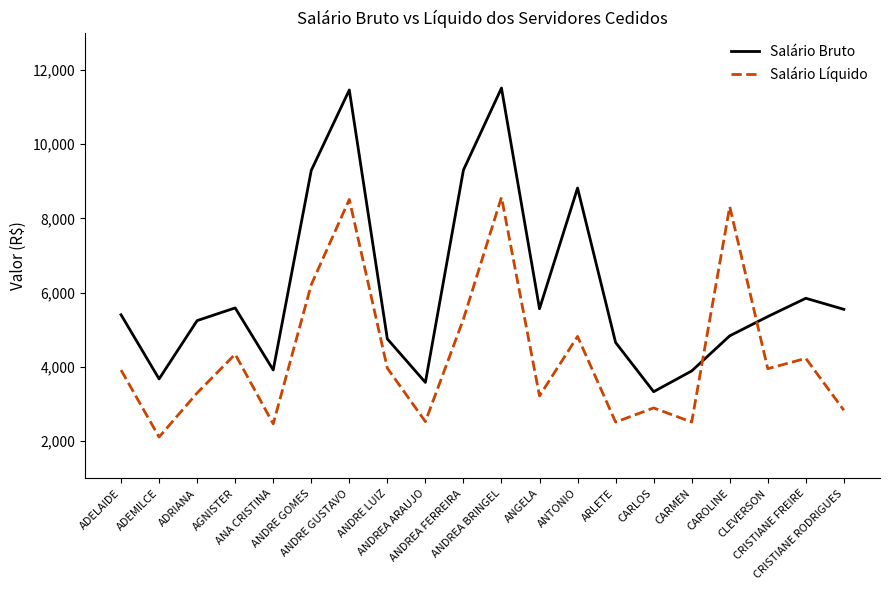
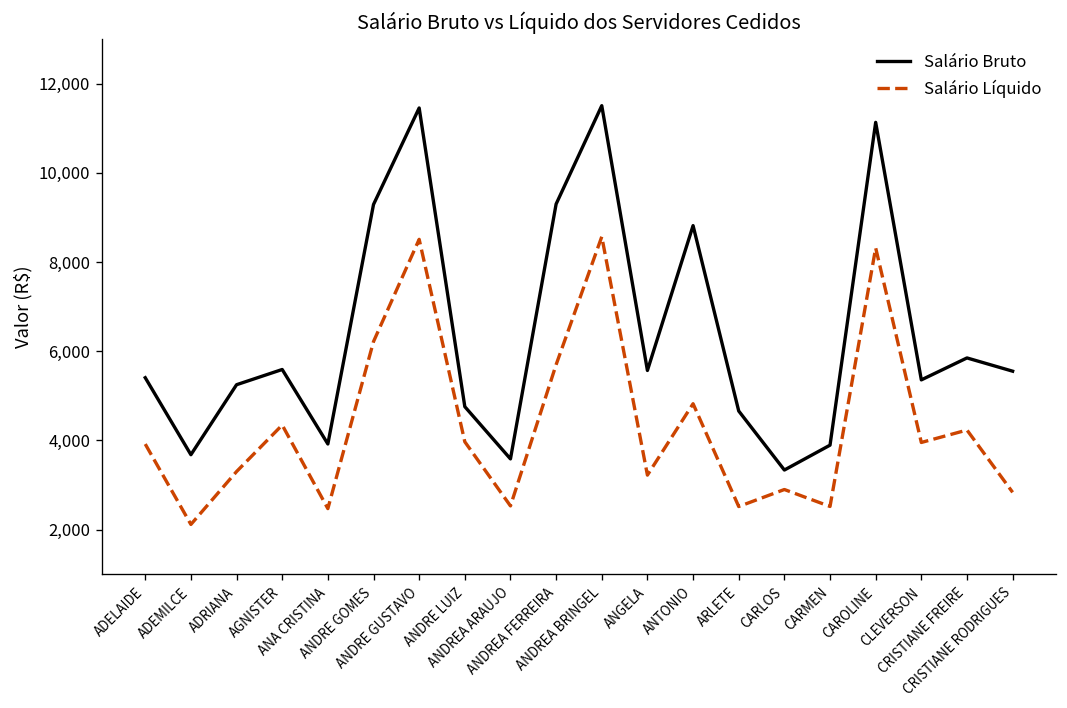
Salário Líquido, ANDREA FERREIRA: 5,300 -> 5,700
Salário Bruto, CAROLINE: 4,800 -> 11,100
